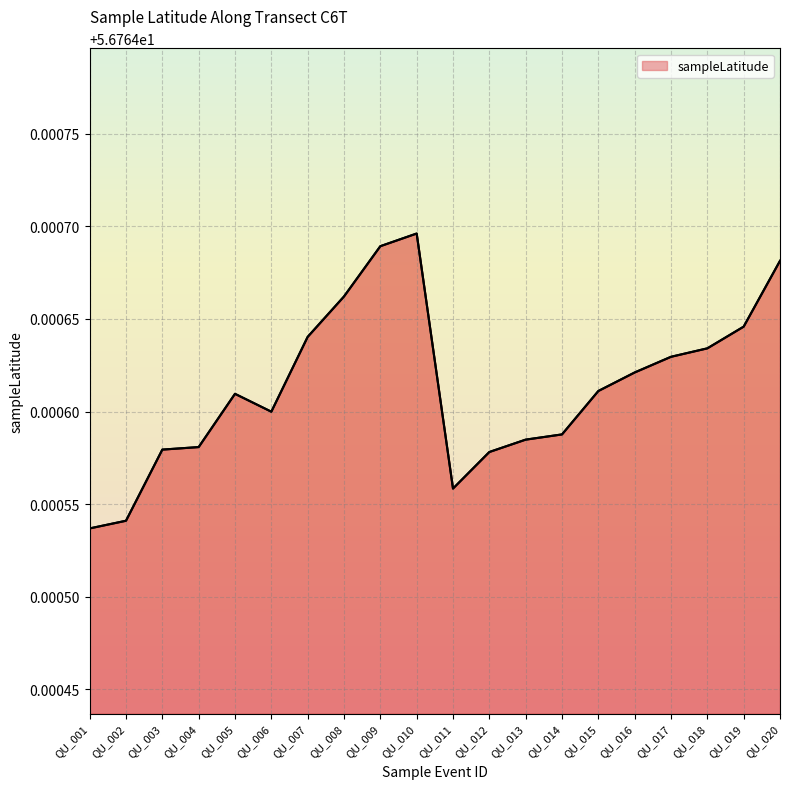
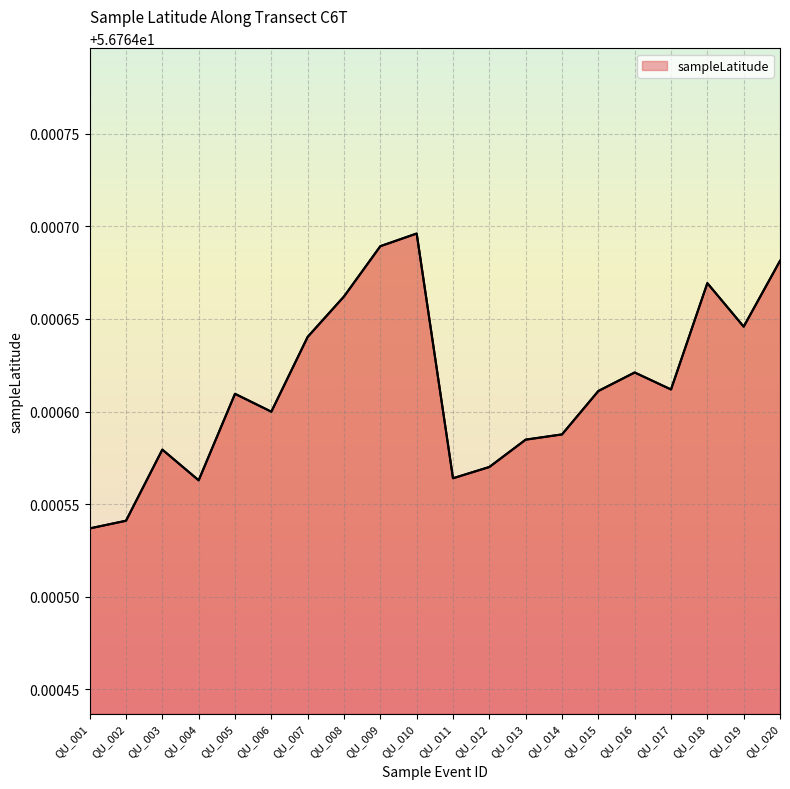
QU_004: 56.764581 -> 56.764563
QU_011: 56.764558 -> 56.764564
QU_012: 56.764578 -> 56.764570
QU_017: 56.764630 -> 56.764612
QU_018: 56.764634 -> 56.764669
